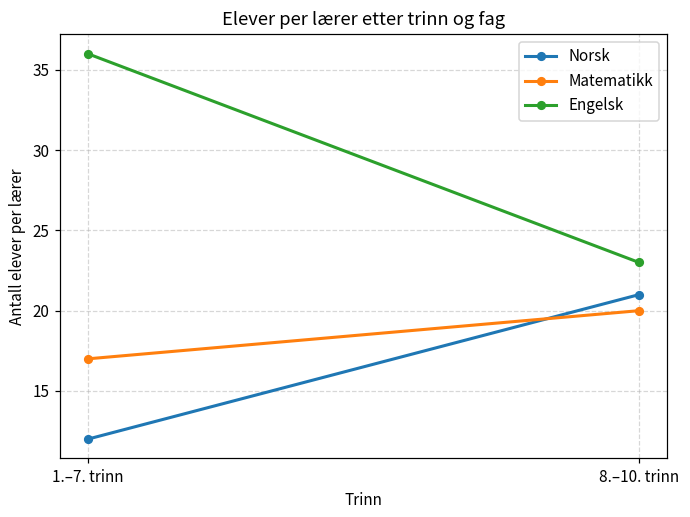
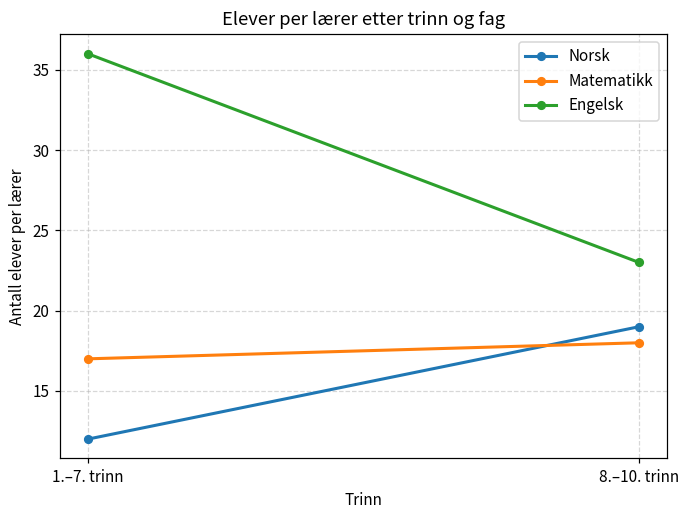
Norsk, 8.–10. trinn: 21 -> 19
Matematikk, 8.–10. trinn: 20 -> 18
